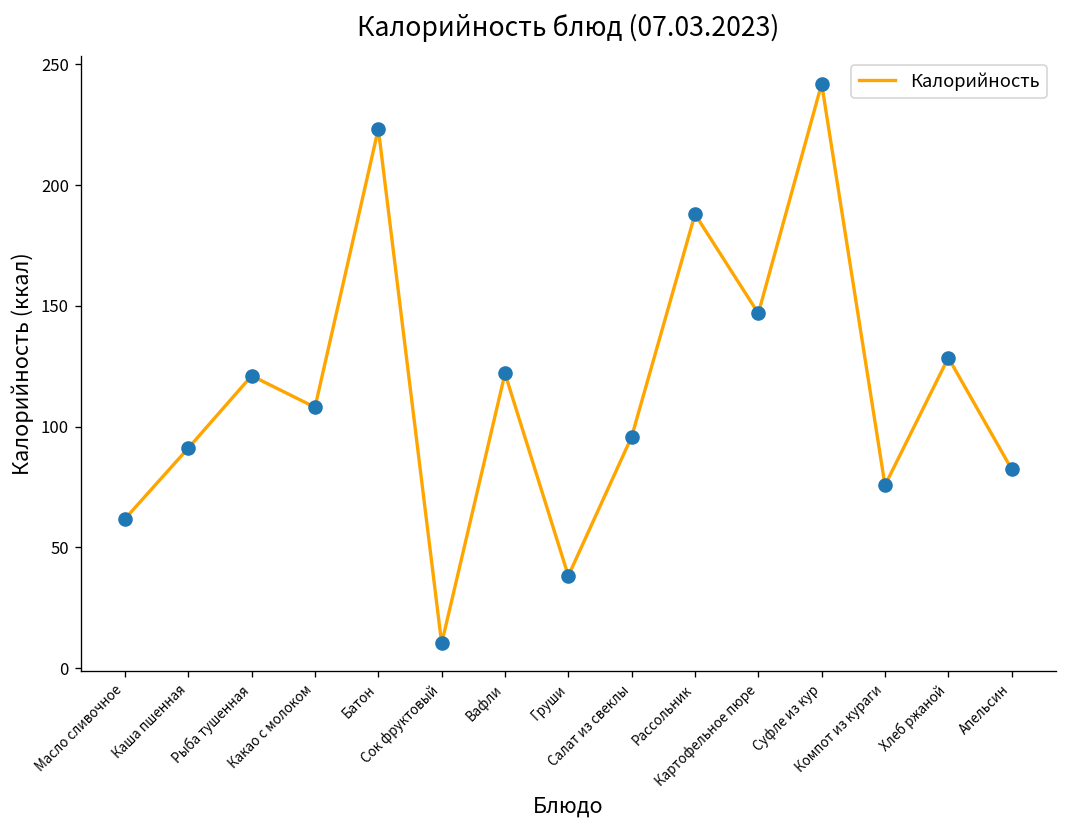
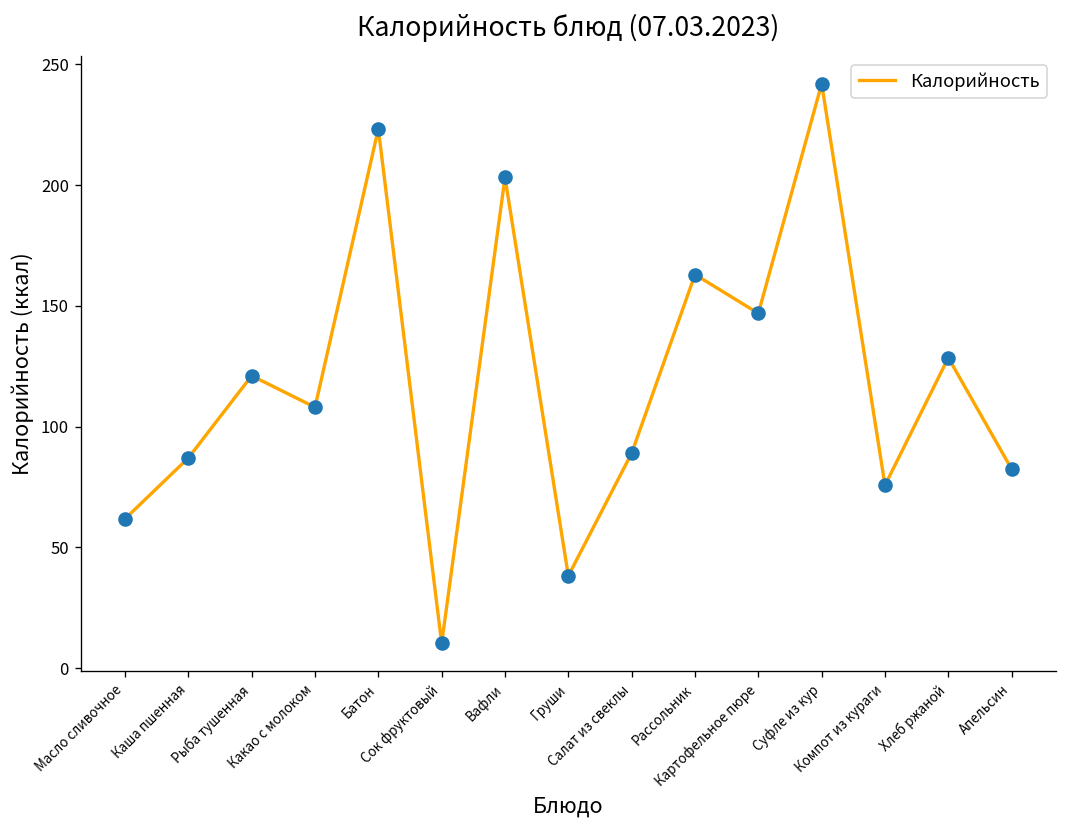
Каша пшенная: 91 -> 87
Вафли: 122 -> 203
Салат из свеклы: 96 -> 89
Рассольник: 188 -> 163
